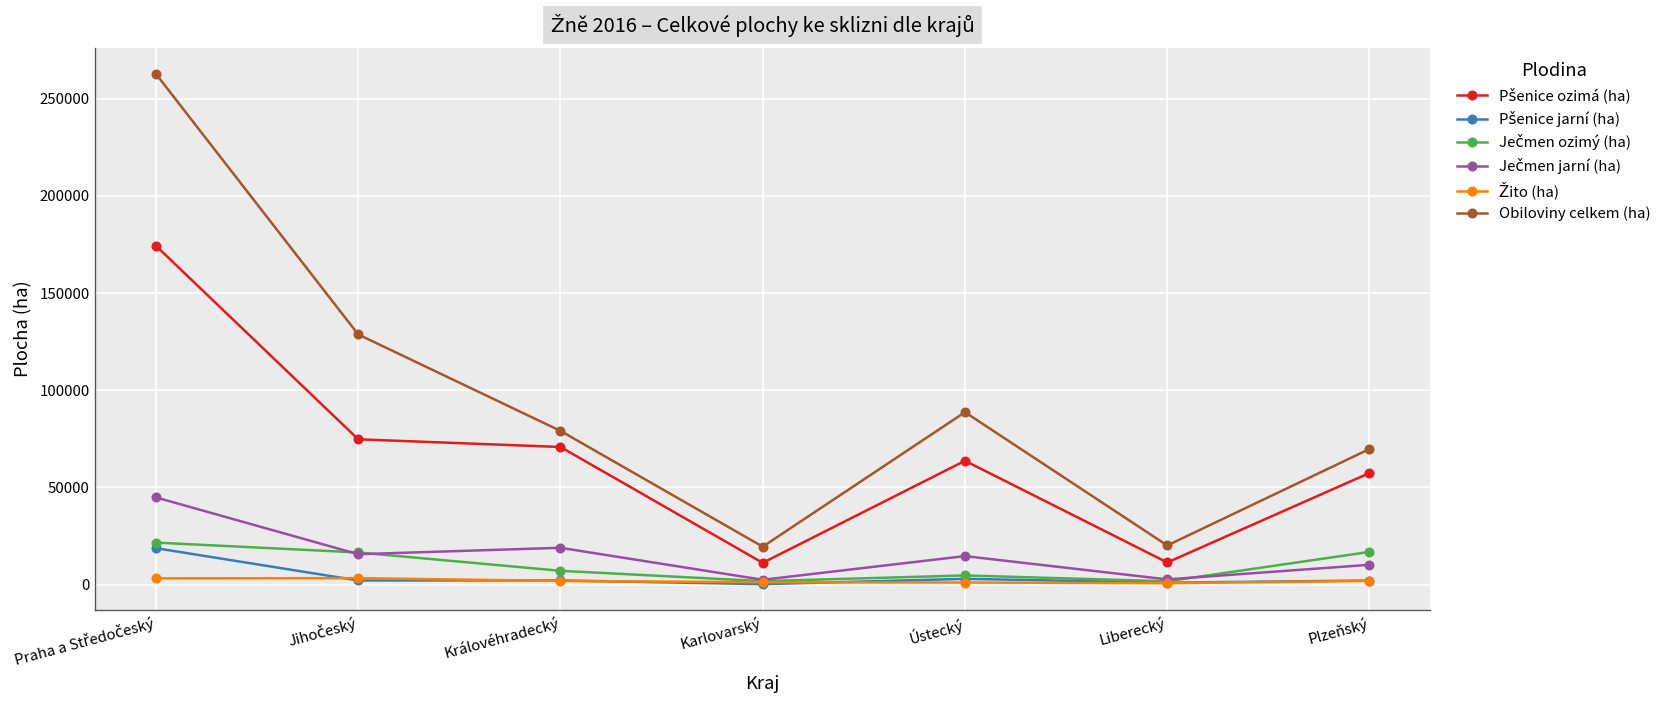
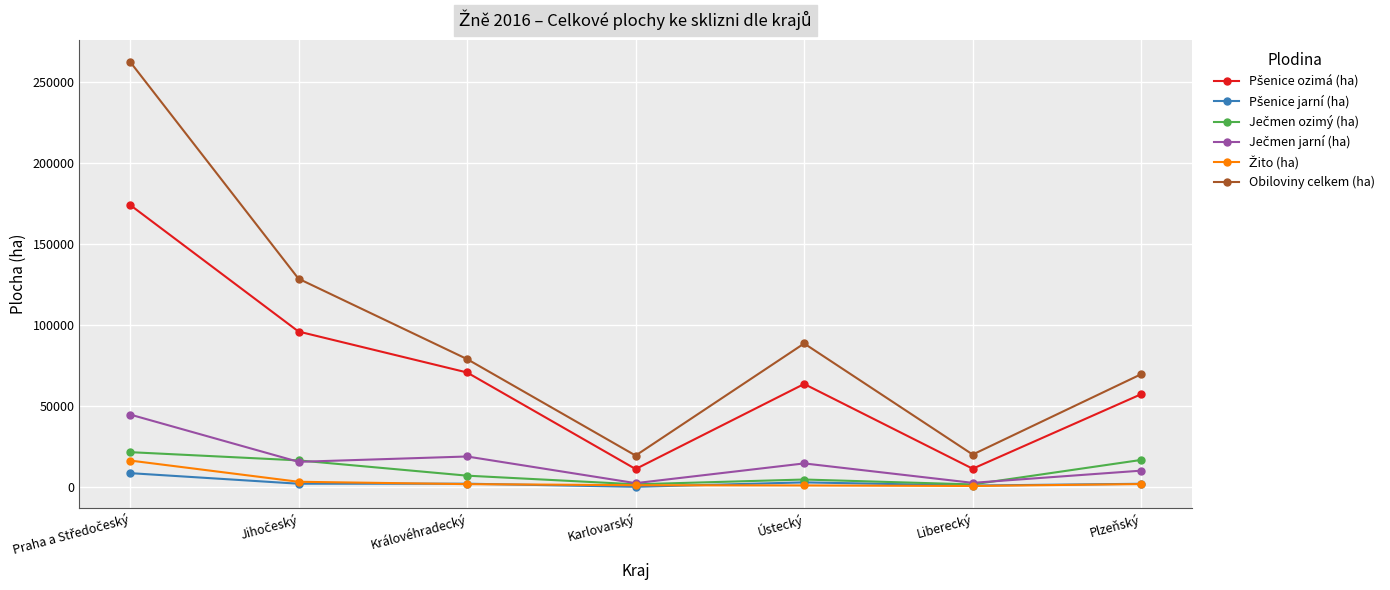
Pšenice jarní (ha), Praha a Středočeský: 19000 -> 9000
Žito (ha), Praha a Středočeský: 3000 -> 16000
Pšenice ozimá (ha), Jihočeský: 75000 -> 96000
